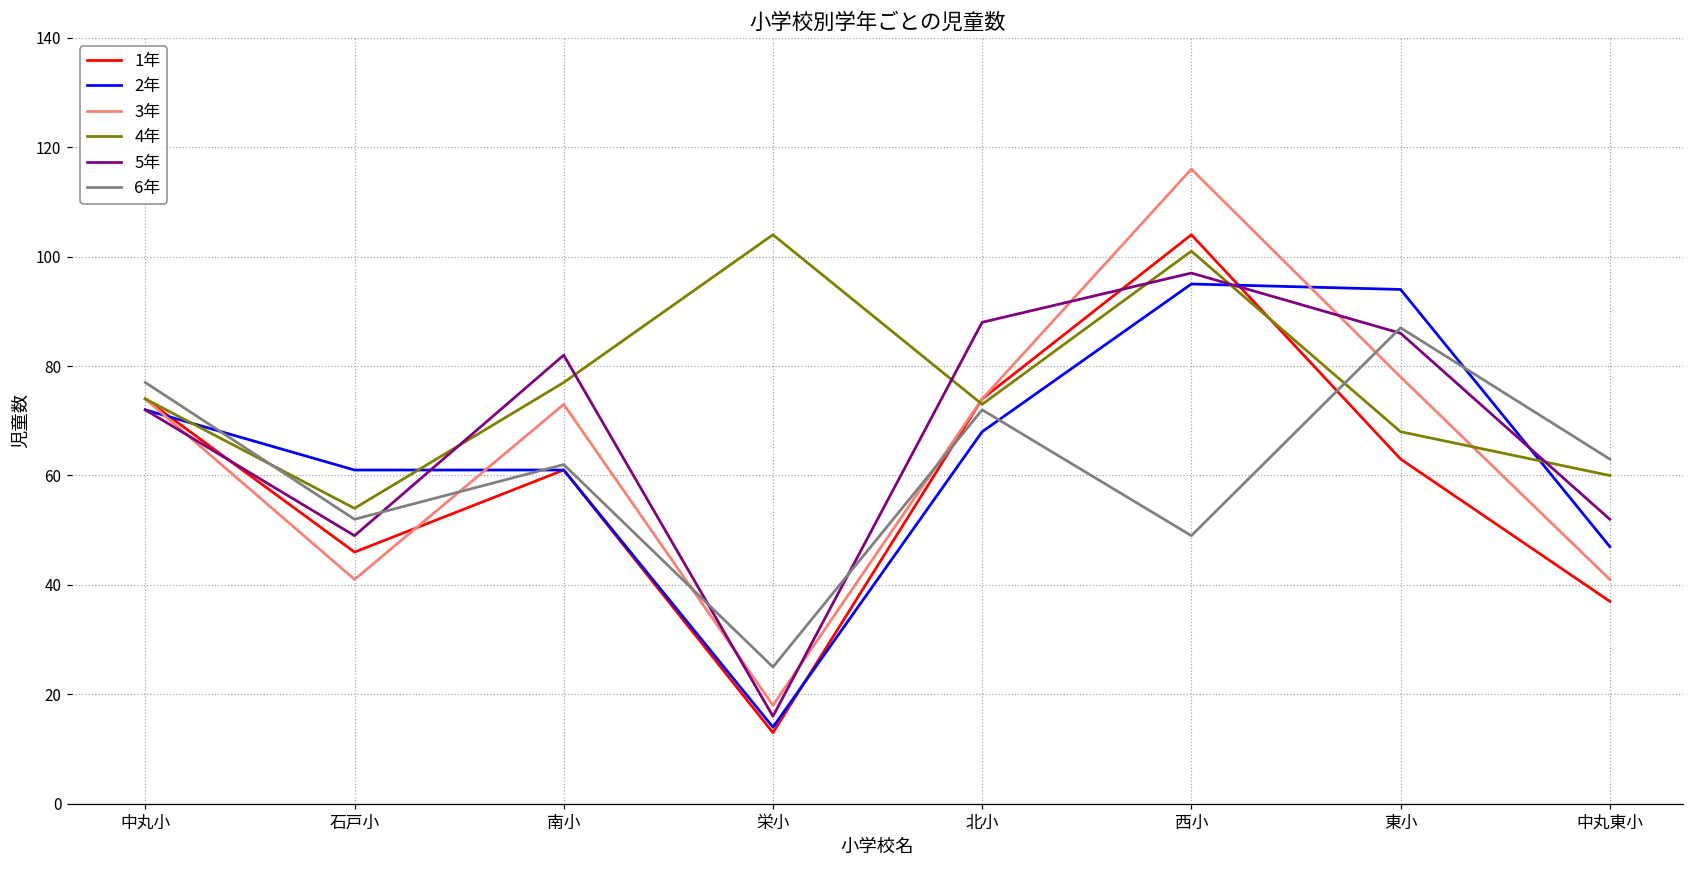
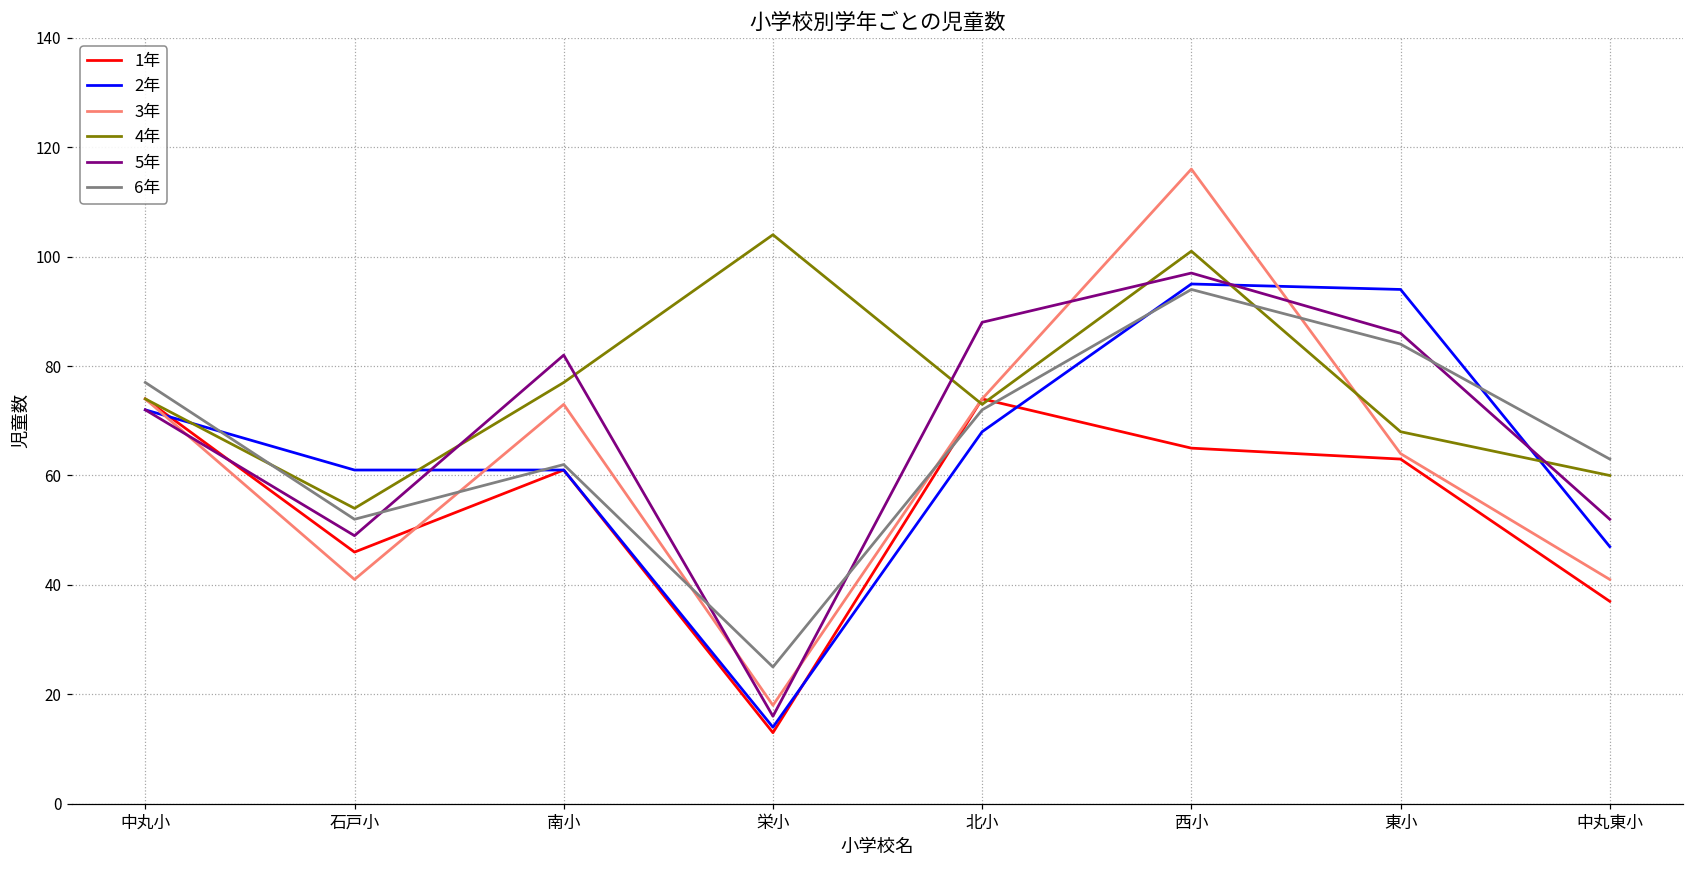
1年, 西小: 104 -> 65
6年, 西小: 49 -> 94
3年, 東小: 78 -> 64
6年, 東小: 87 -> 84
